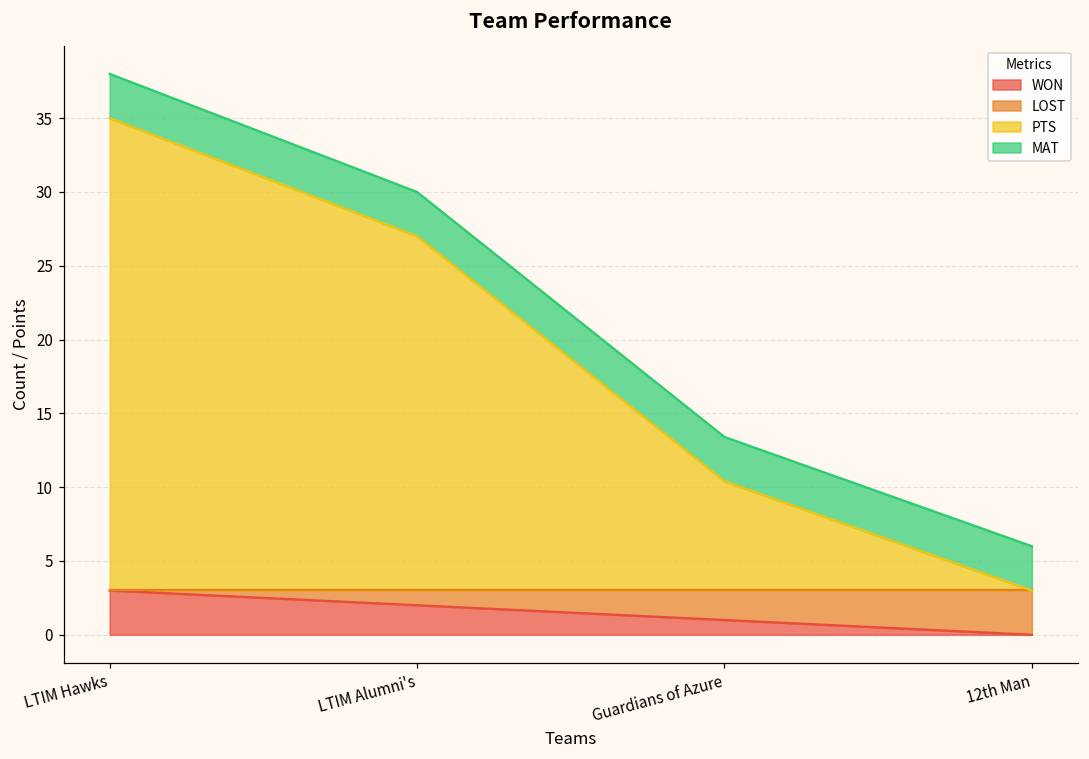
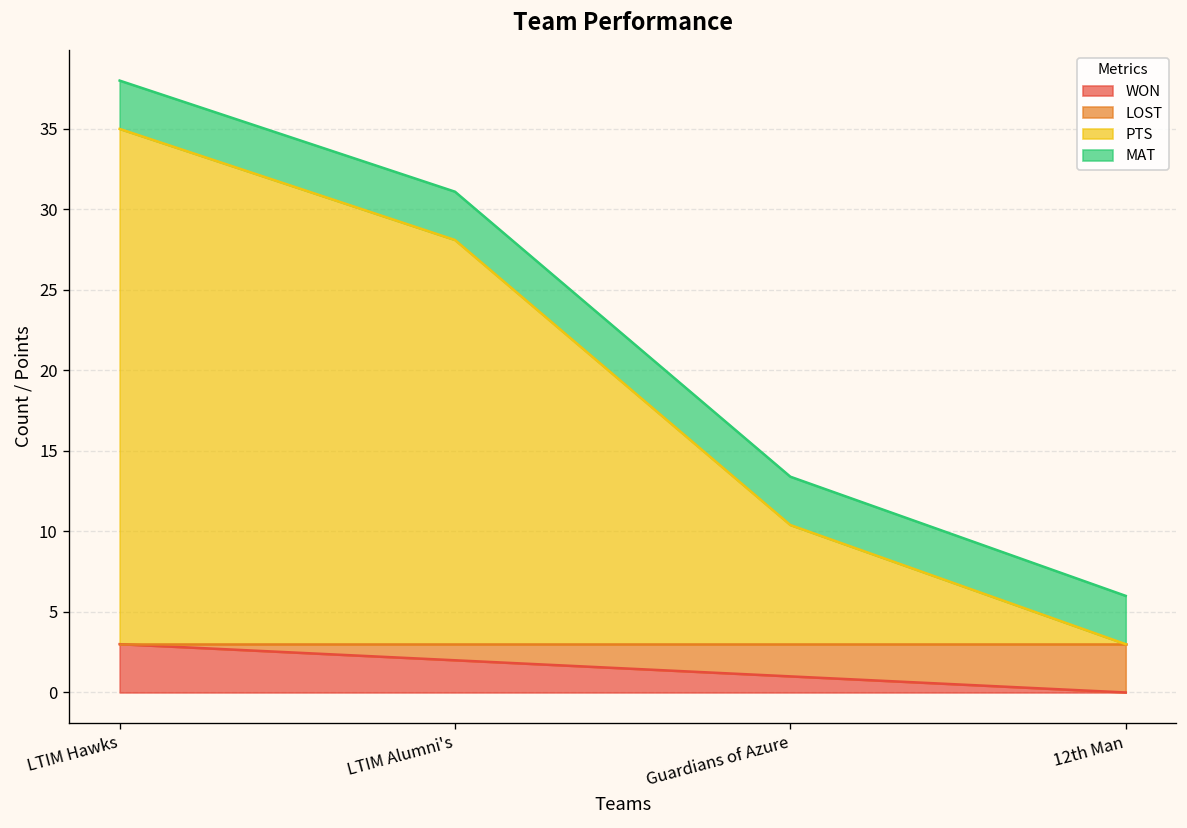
PTS, LTIM Alumni's: 27.0 -> 28.1
